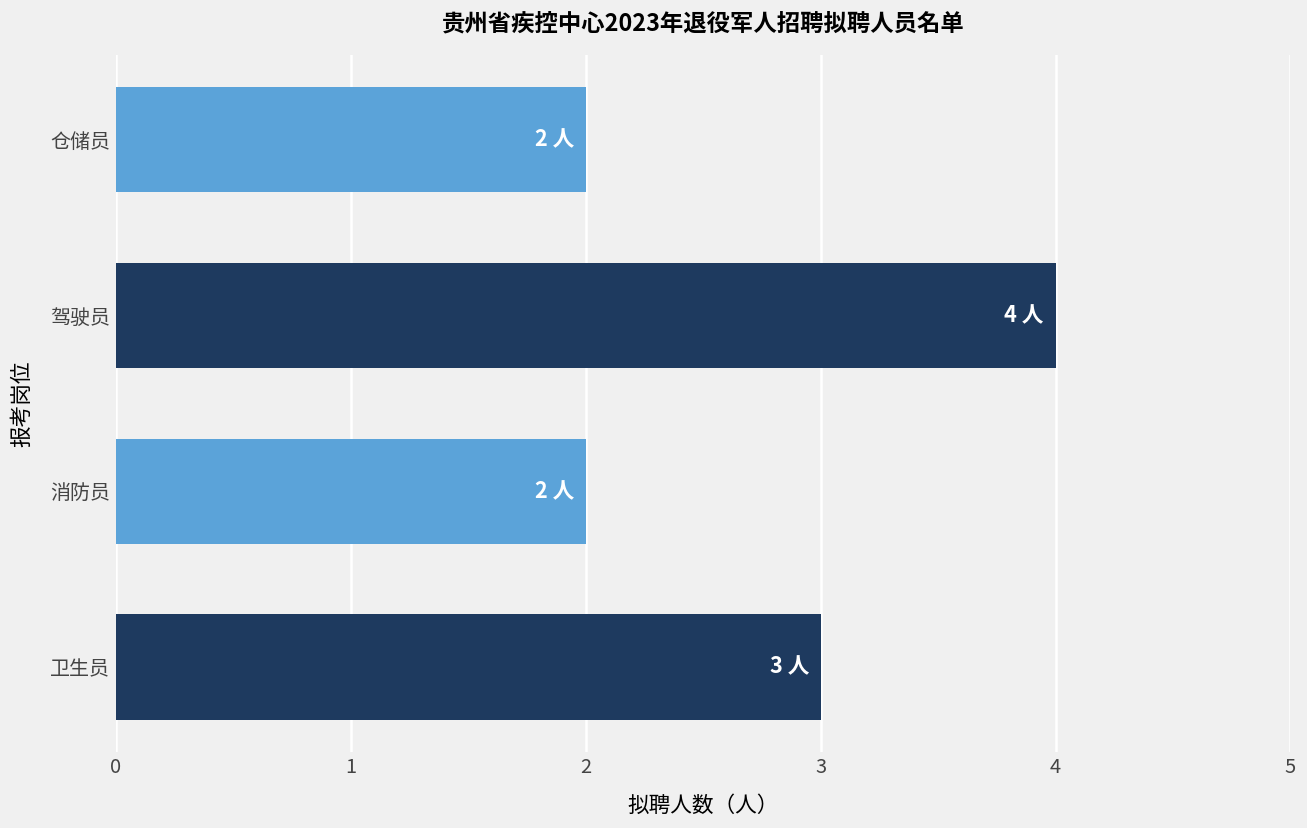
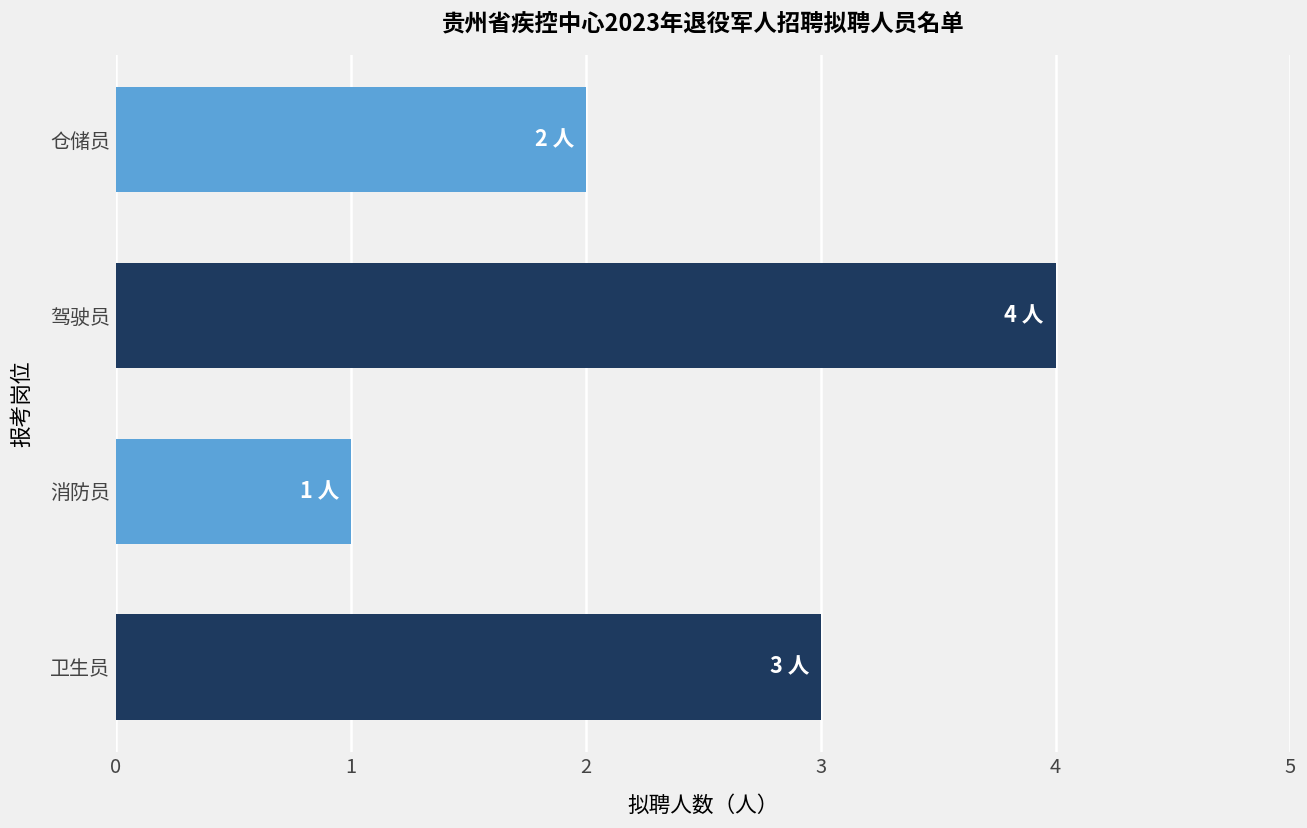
消防员: 2 -> 1
